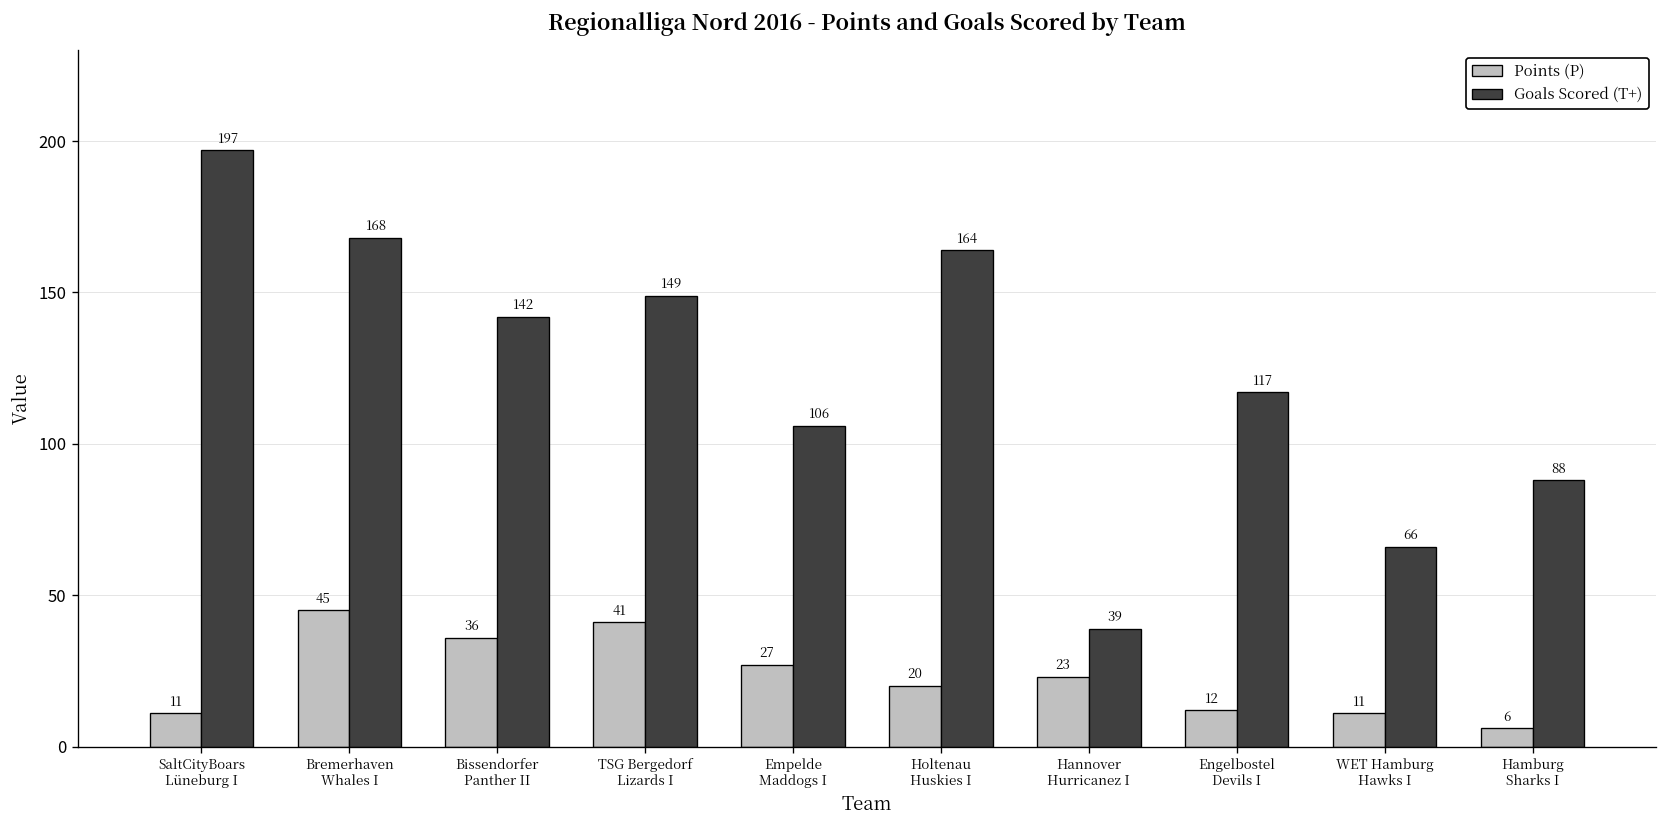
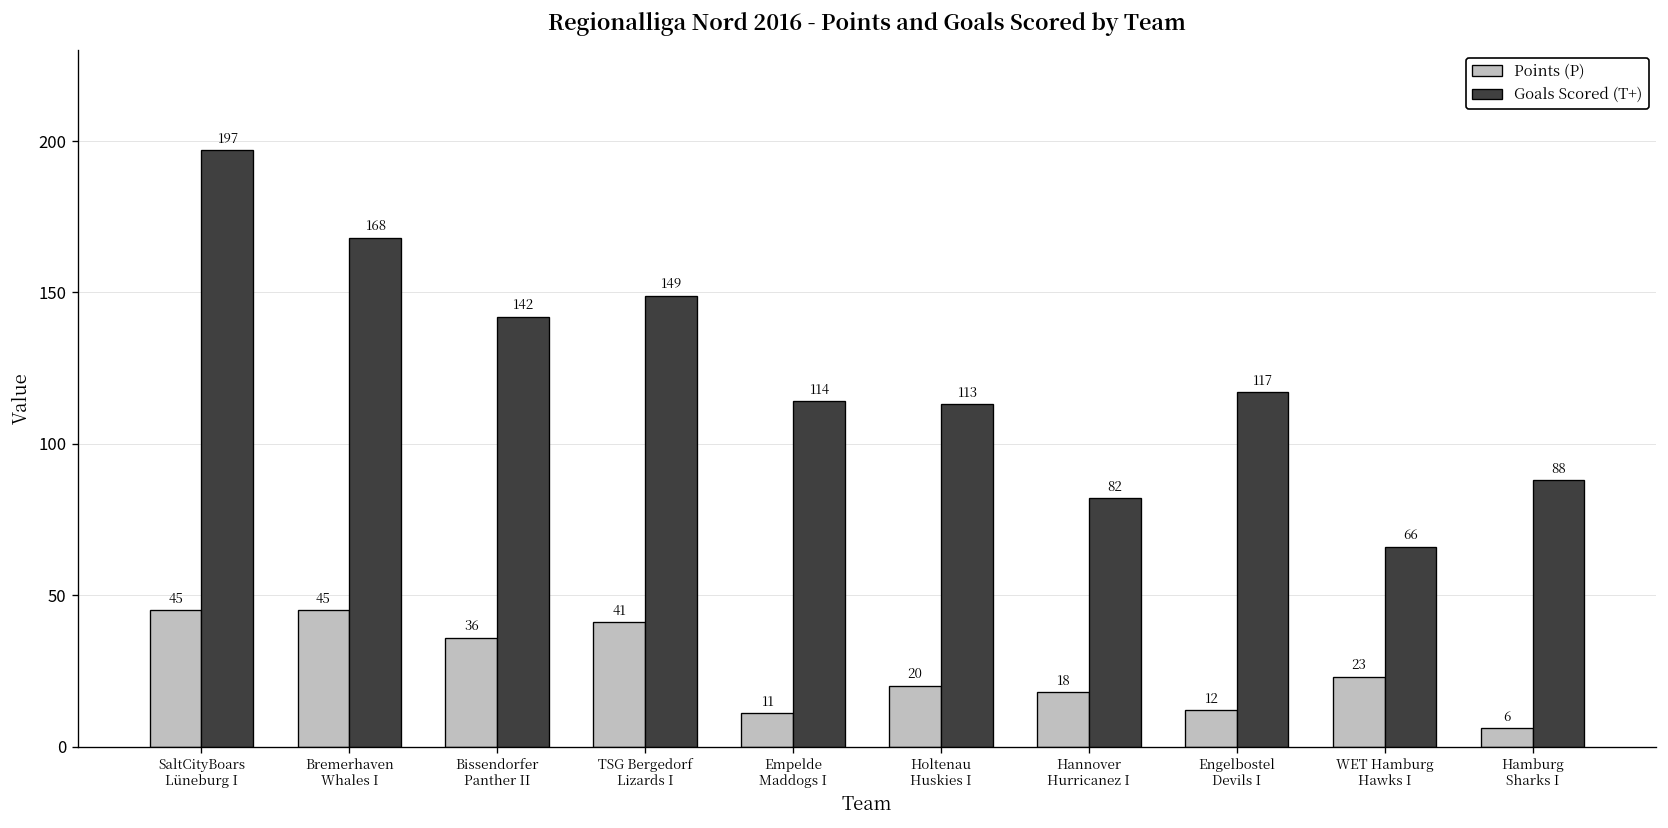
Points (P), SaltCityBoars Lüneburg I: 11 -> 45
Points (P), Empelde Maddogs I: 27 -> 11
Goals Scored (T+), Empelde Maddogs I: 106 -> 114
Goals Scored (T+), Holtenau Huskies I: 164 -> 113
Points (P), Hannover Hurricanez I: 23 -> 18
Goals Scored (T+), Hannover Hurricanez I: 39 -> 82
Points (P), WET Hamburg Hawks I: 11 -> 23
